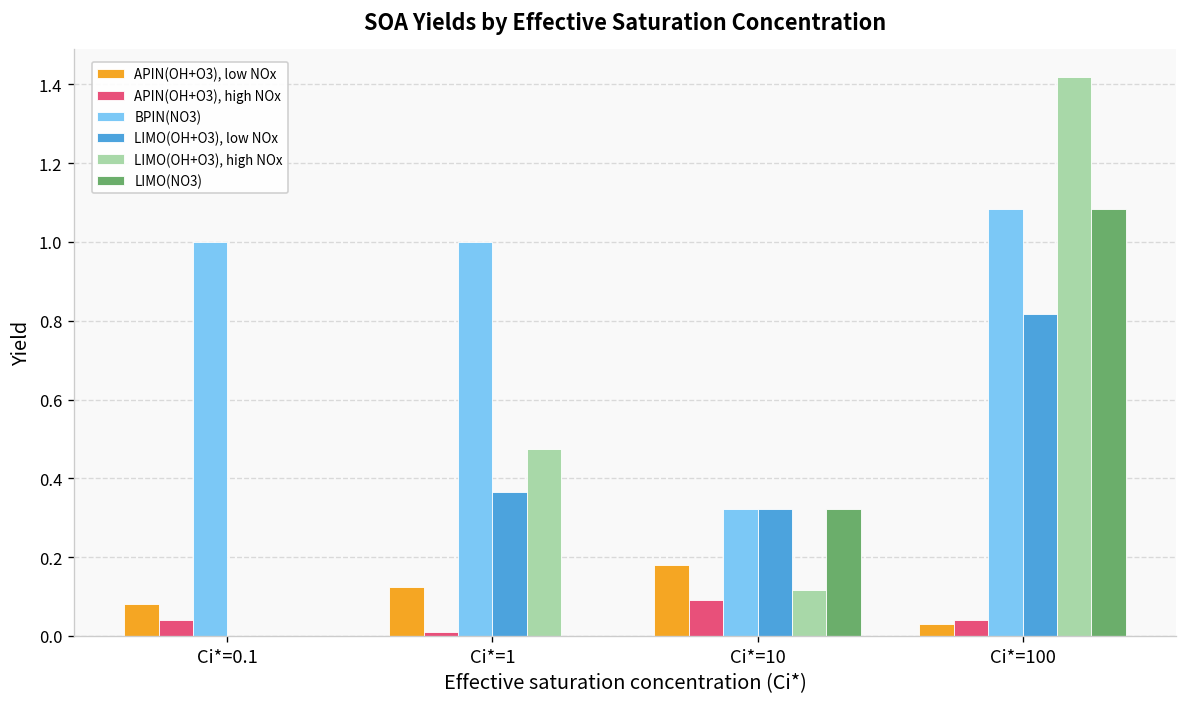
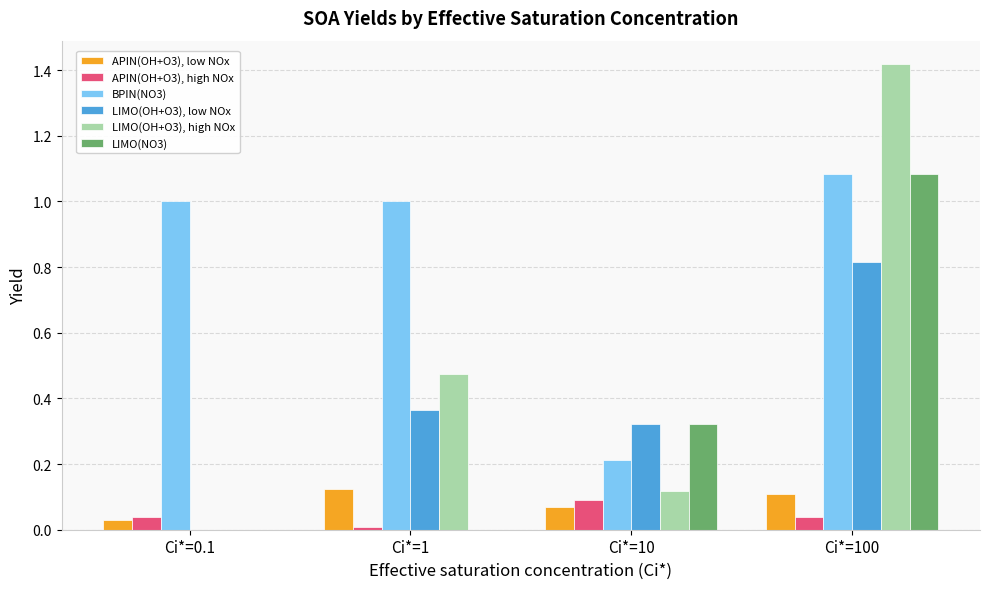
APIN(OH+O3), low NOx, Ci*=0.1: 0.08 -> 0.03
APIN(OH+O3), low NOx, Ci*=10: 0.18 -> 0.07
BPIN(NO3), Ci*=10: 0.32 -> 0.21
APIN(OH+O3), low NOx, Ci*=100: 0.03 -> 0.11
